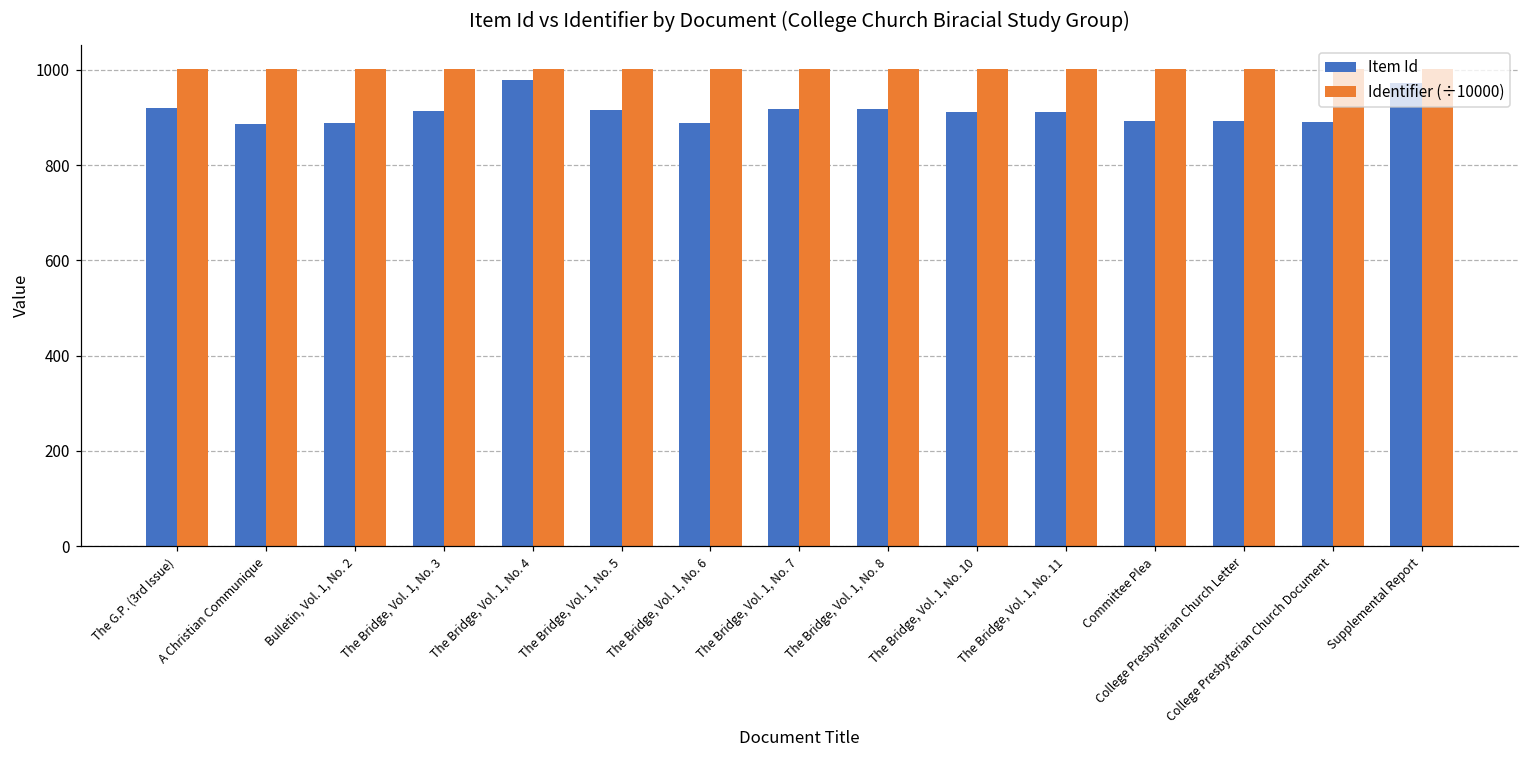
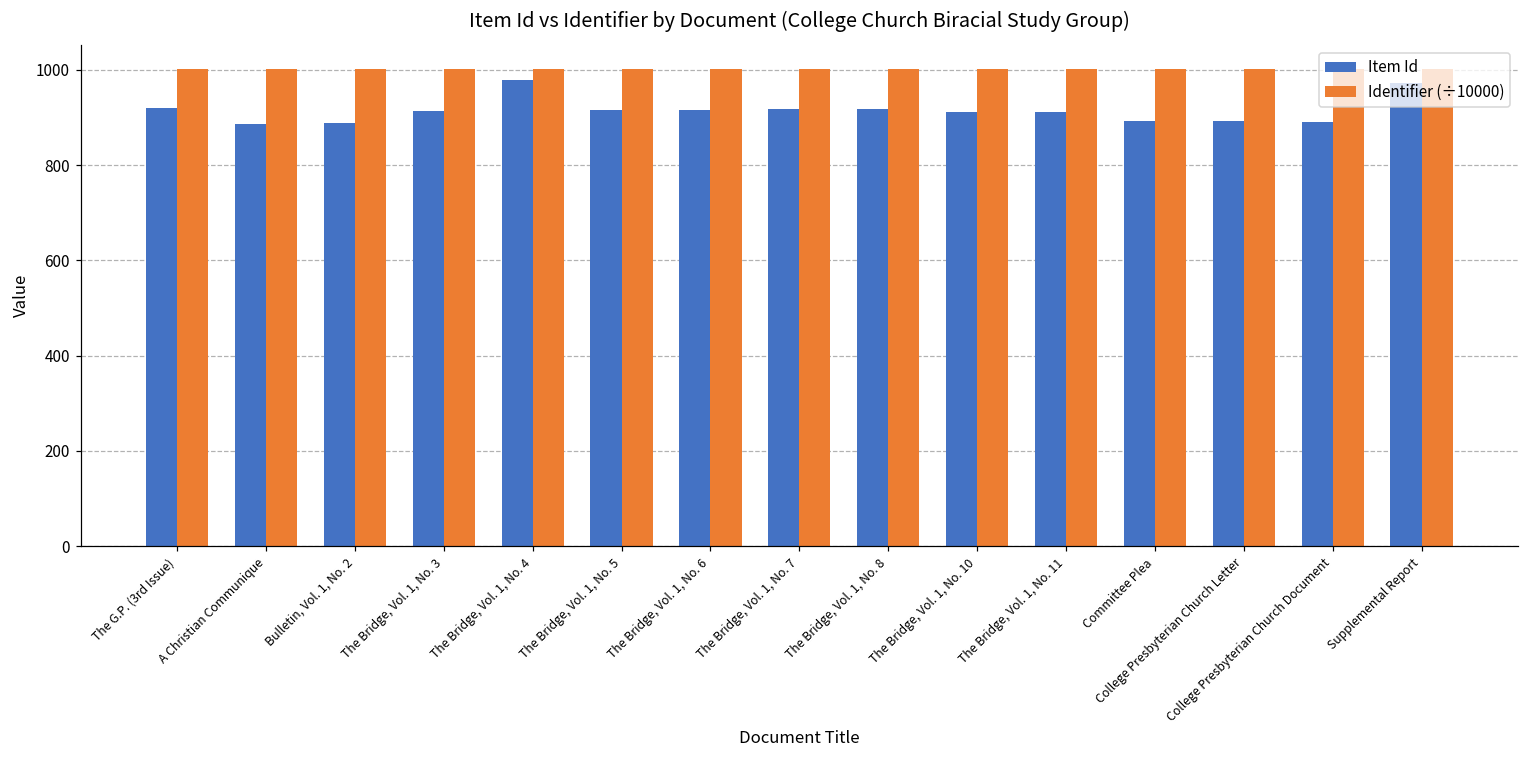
Item Id, The Bridge, Vol. 1, No. 6: 890 -> 920
